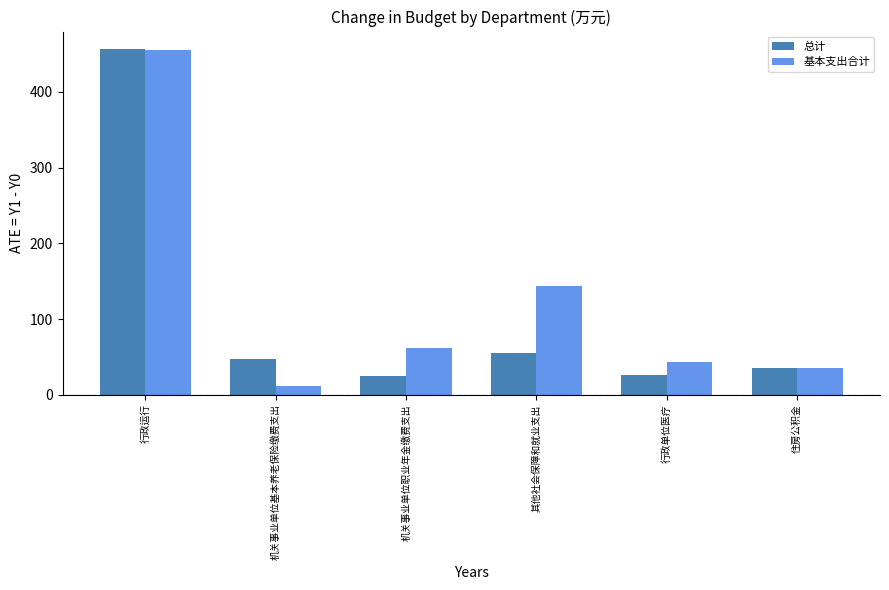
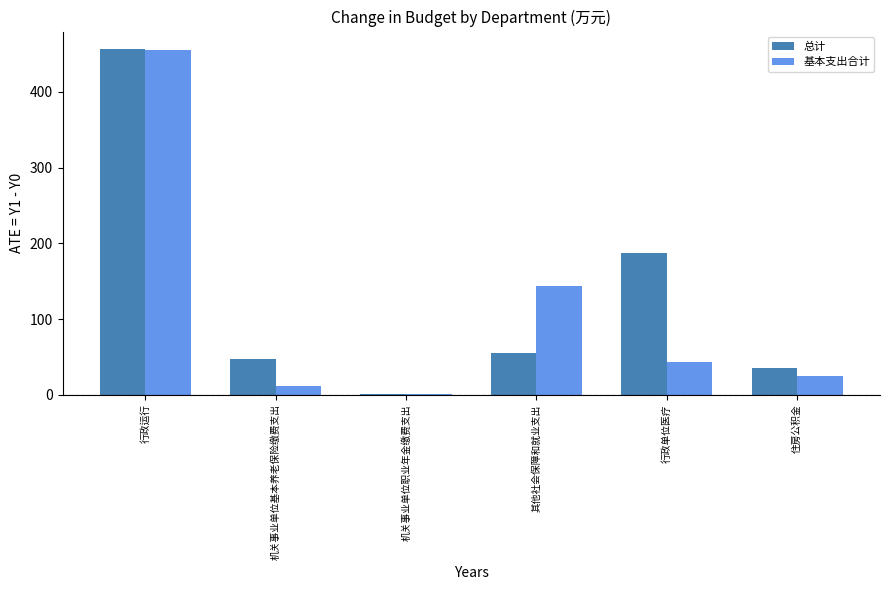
总计, 机关事业单位职业年金缴费支出: 20 -> 0
基本支出合计, 机关事业单位职业年金缴费支出: 60 -> 0
总计, 行政单位医疗: 30 -> 190
基本支出合计, 住房公积金: 40 -> 30
